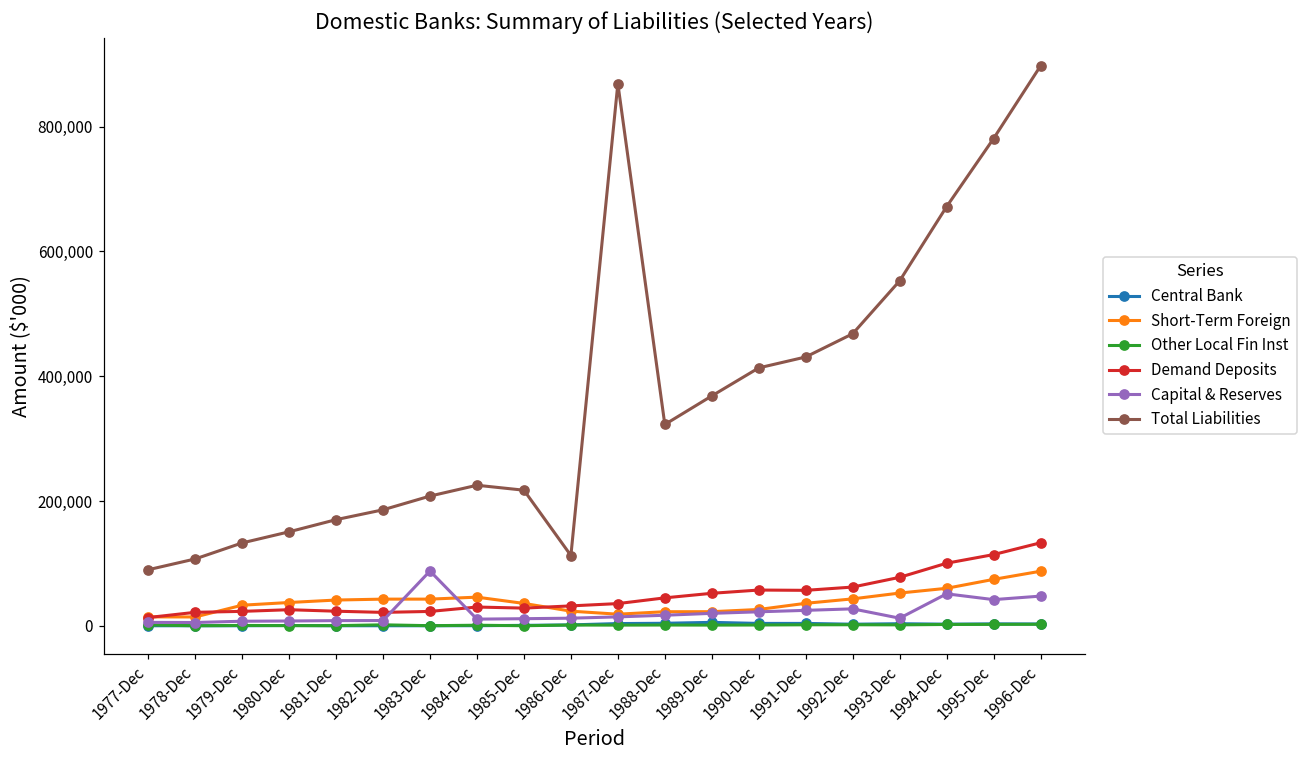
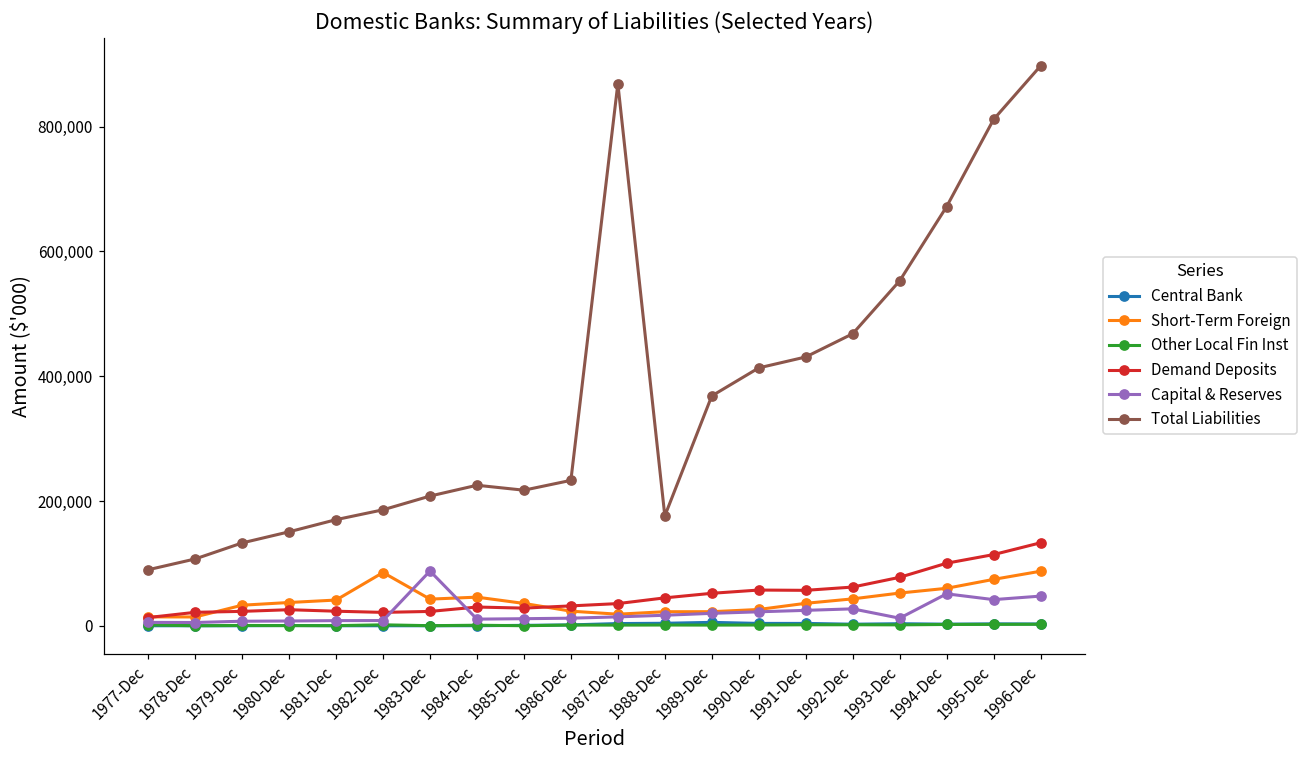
Short-Term Foreign, 1982-Dec: 40,000 -> 90,000
Total Liabilities, 1986-Dec: 110,000 -> 230,000
Total Liabilities, 1988-Dec: 320,000 -> 180,000
Total Liabilities, 1995-Dec: 780,000 -> 810,000
